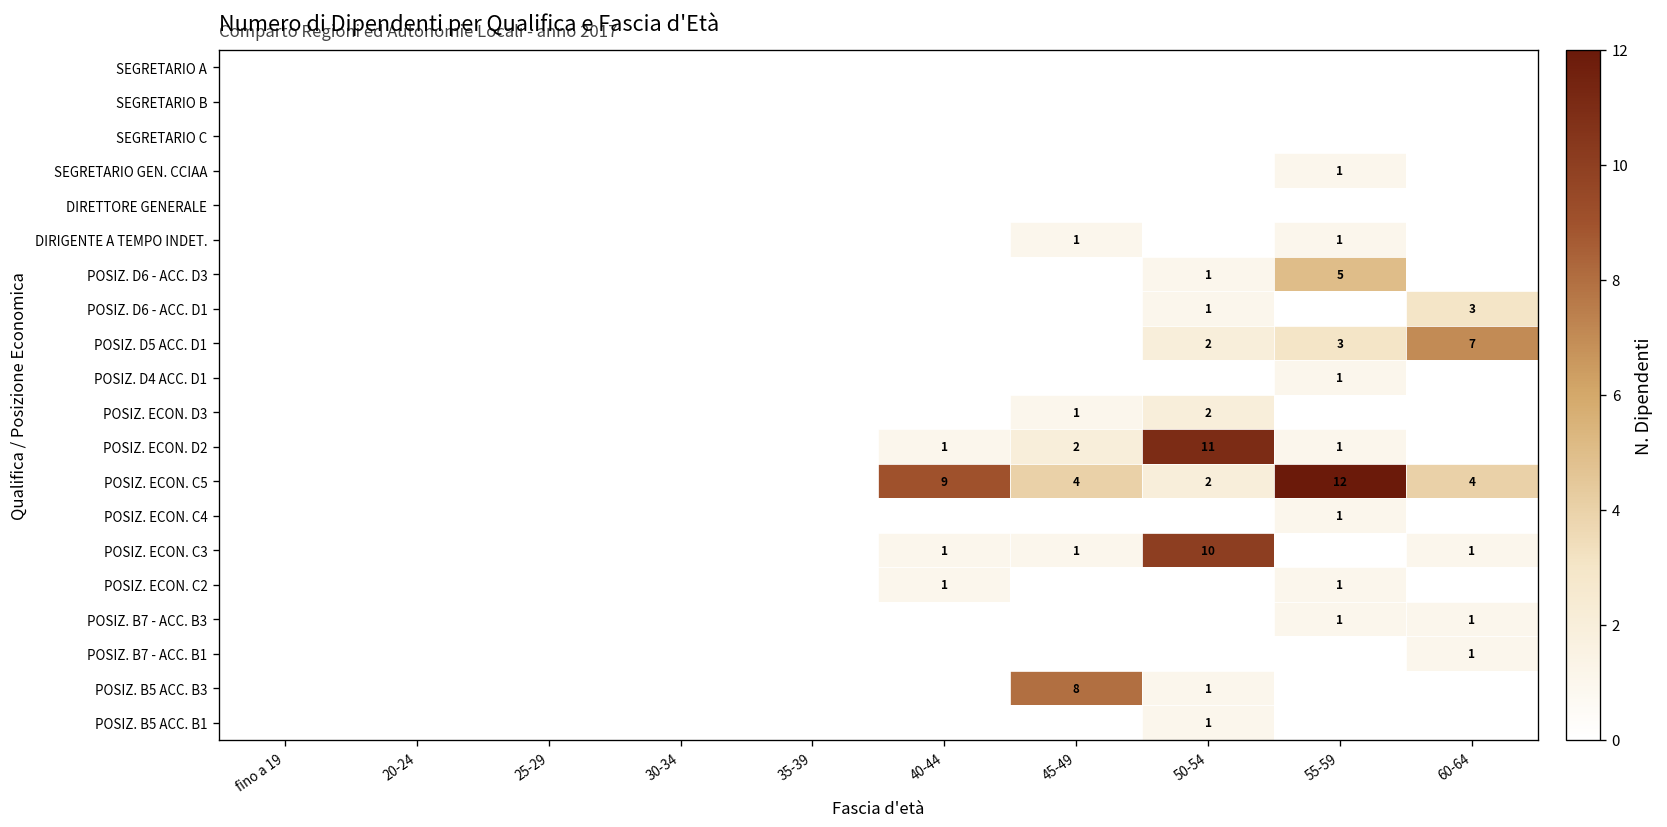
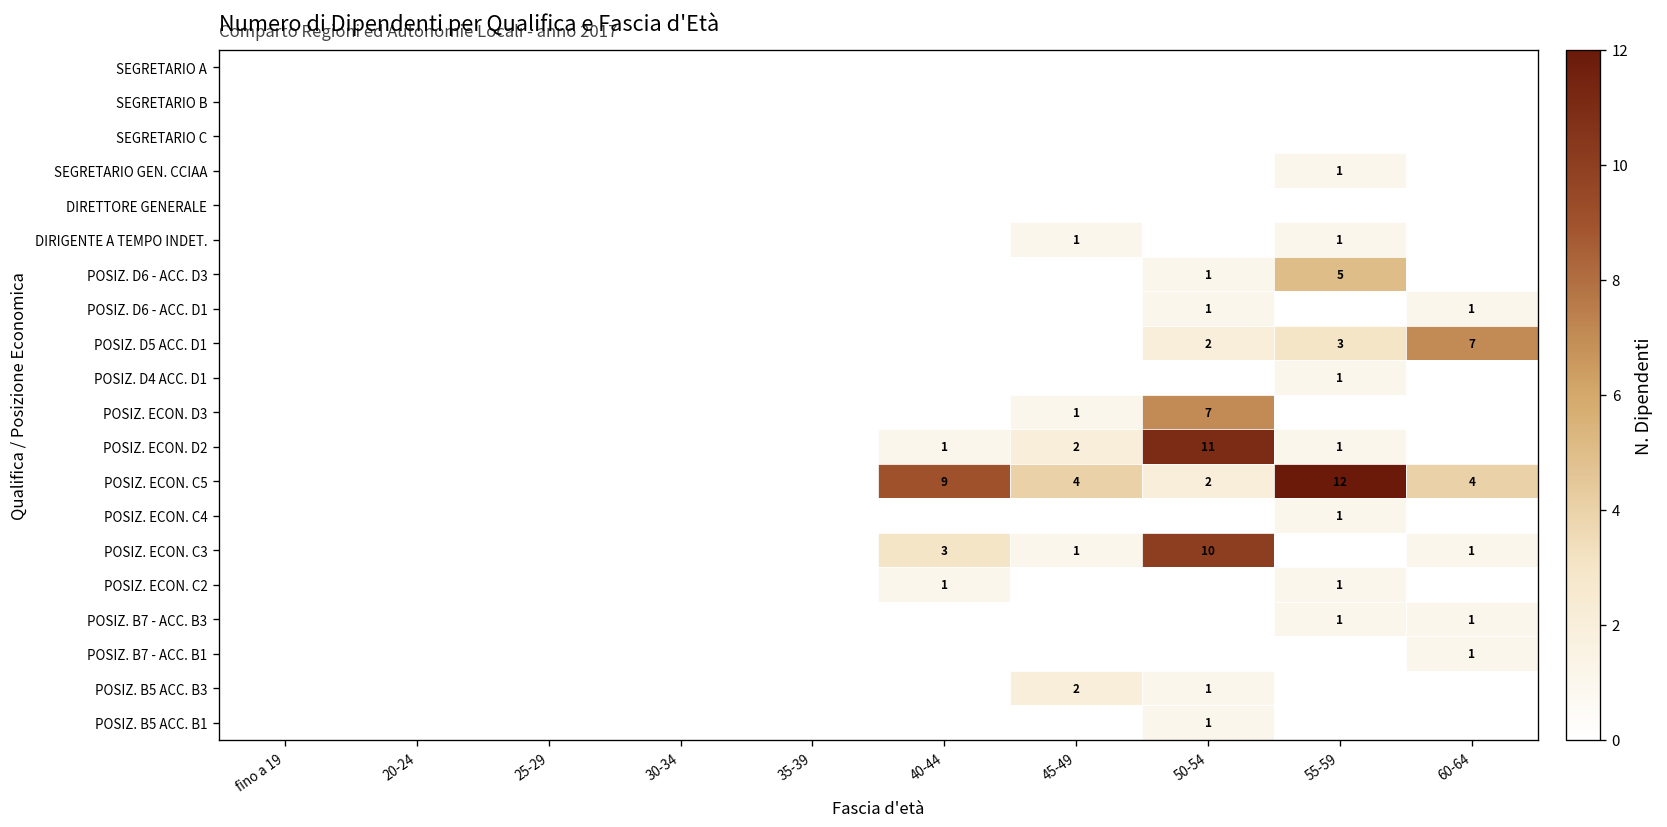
POSIZ. D6 - ACC. D1, 60-64: 3 -> 1
POSIZ. ECON. D3, 50-54: 2 -> 7
POSIZ. ECON. C3, 40-44: 1 -> 3
POSIZ. B5 ACC. B3, 45-49: 8 -> 2
